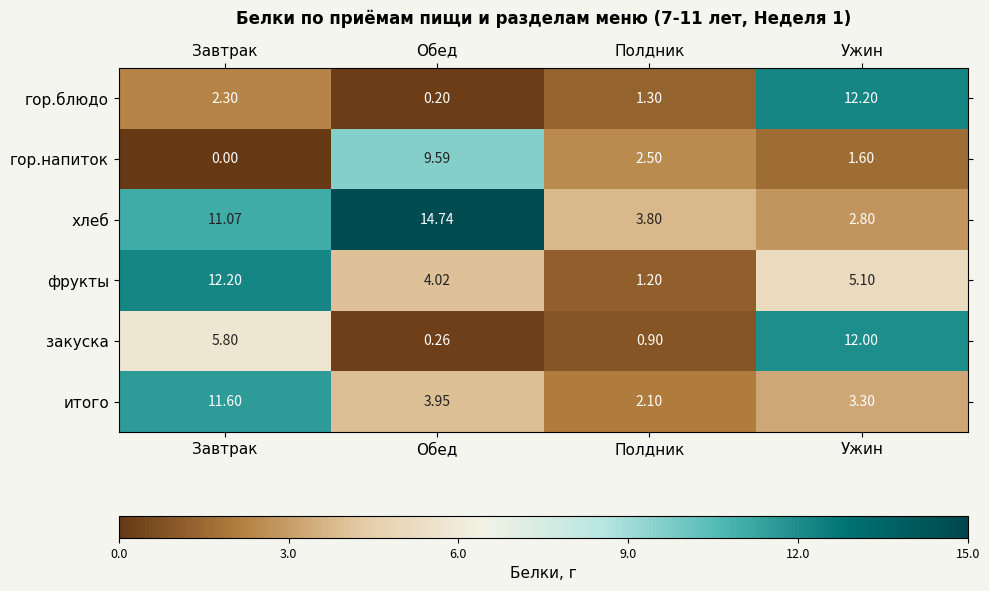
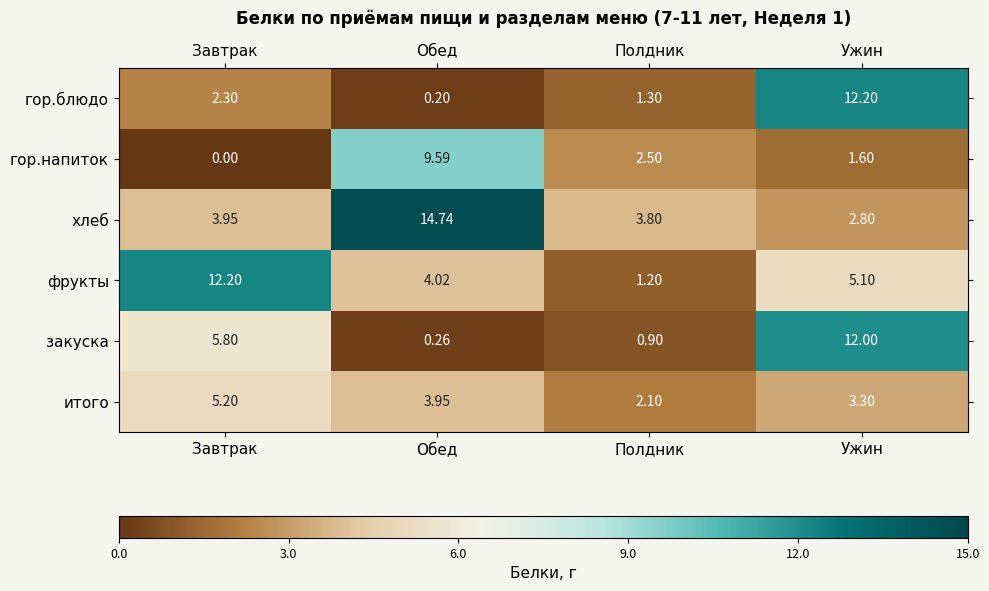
хлеб, Завтрак: 11.07 -> 3.95
итого, Завтрак: 11.60 -> 5.20
